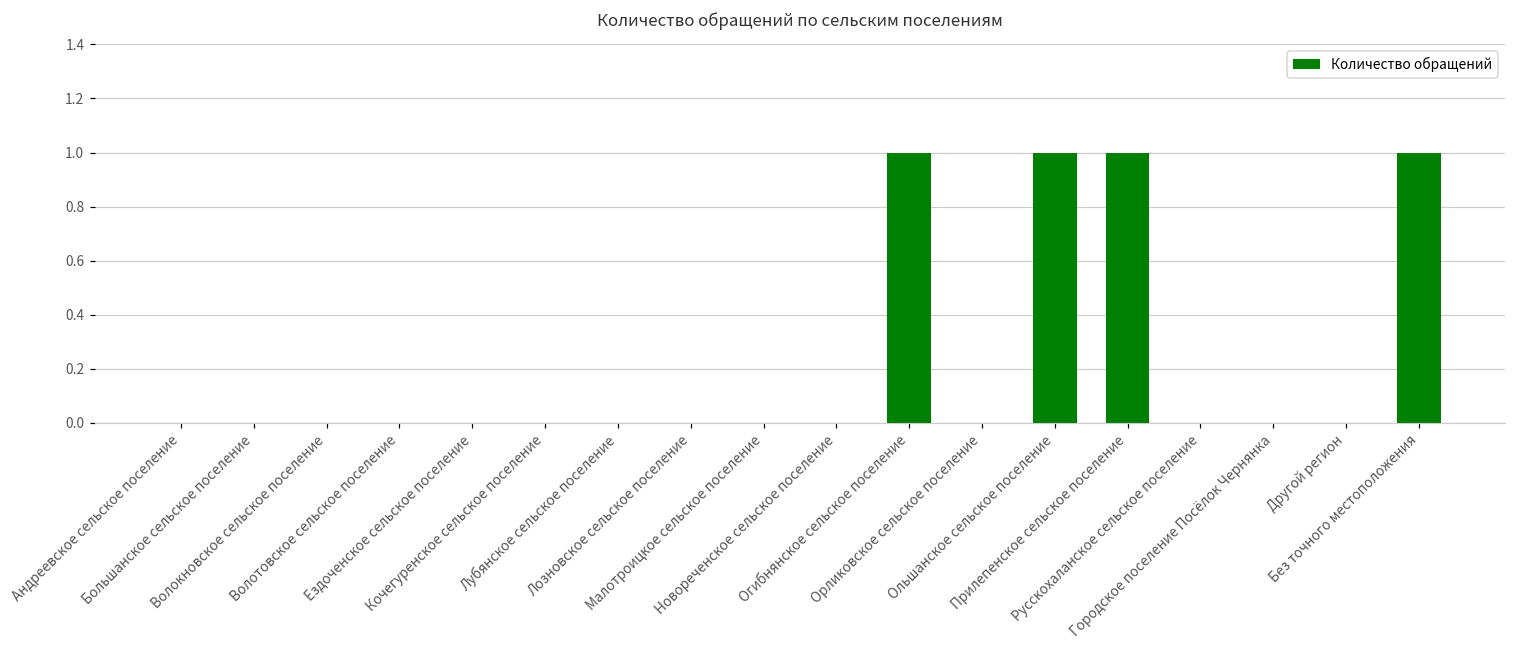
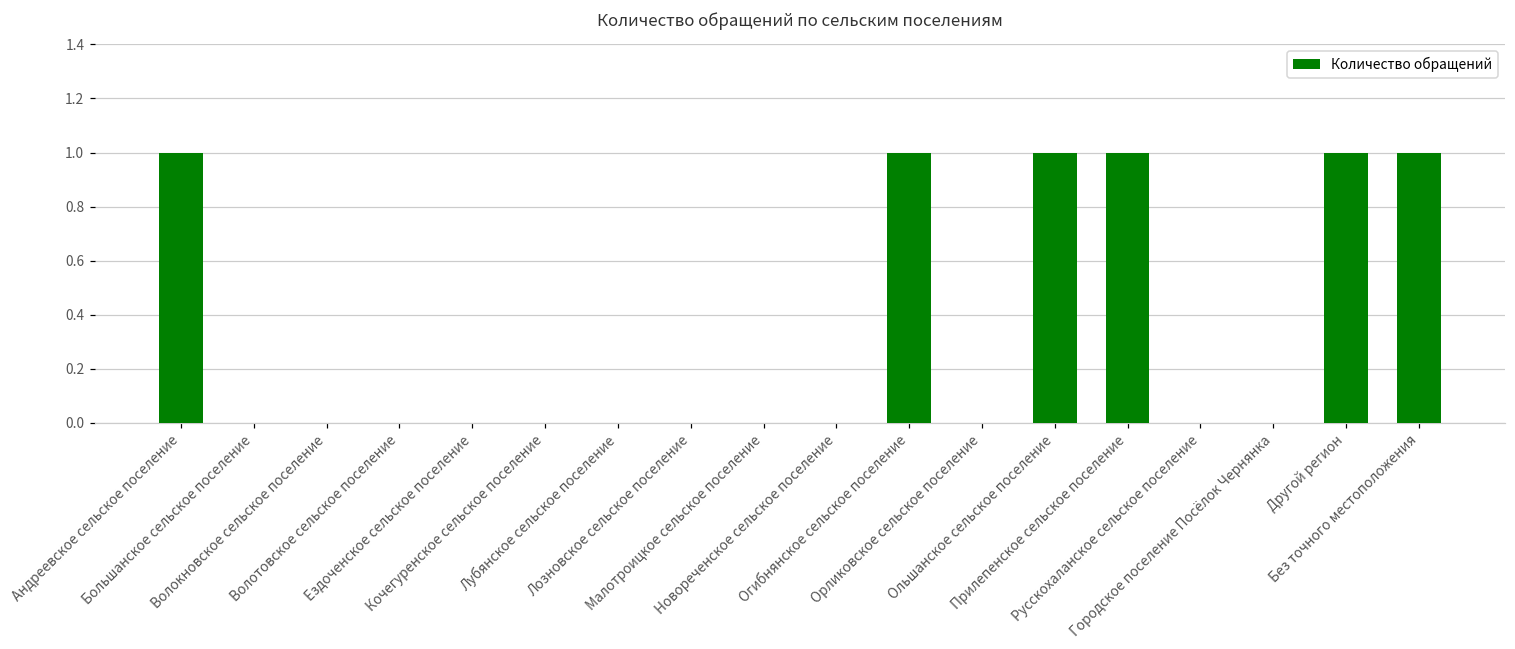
Андреевское сельское поселение: 0 -> 1
Другой регион: 0 -> 1
